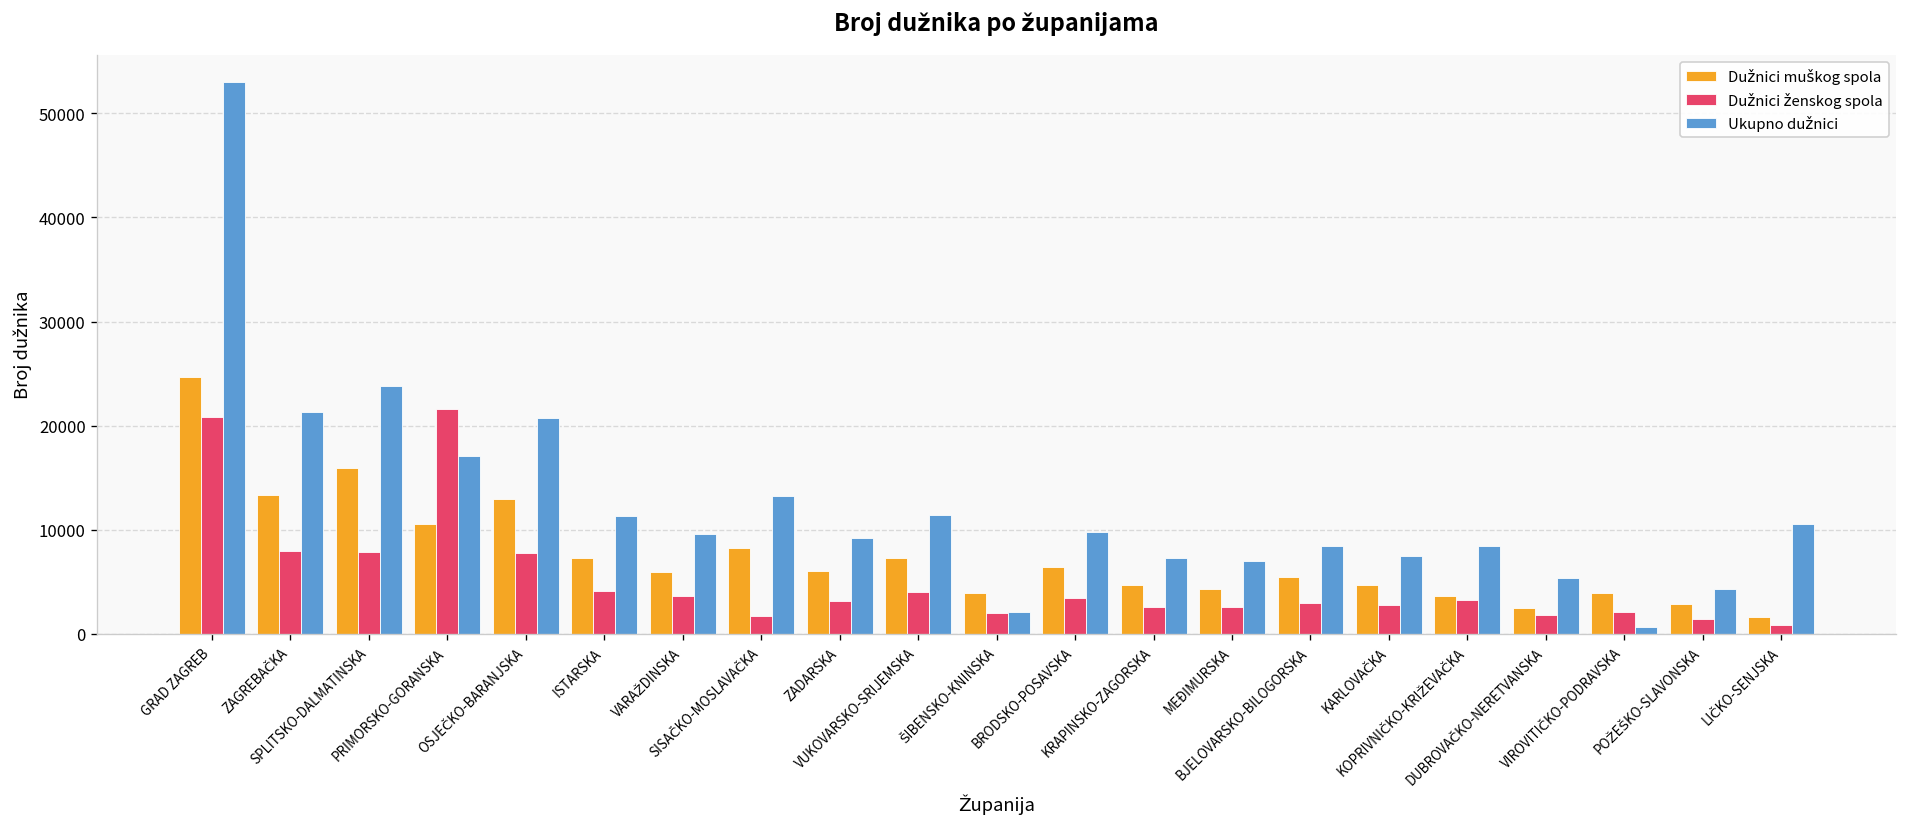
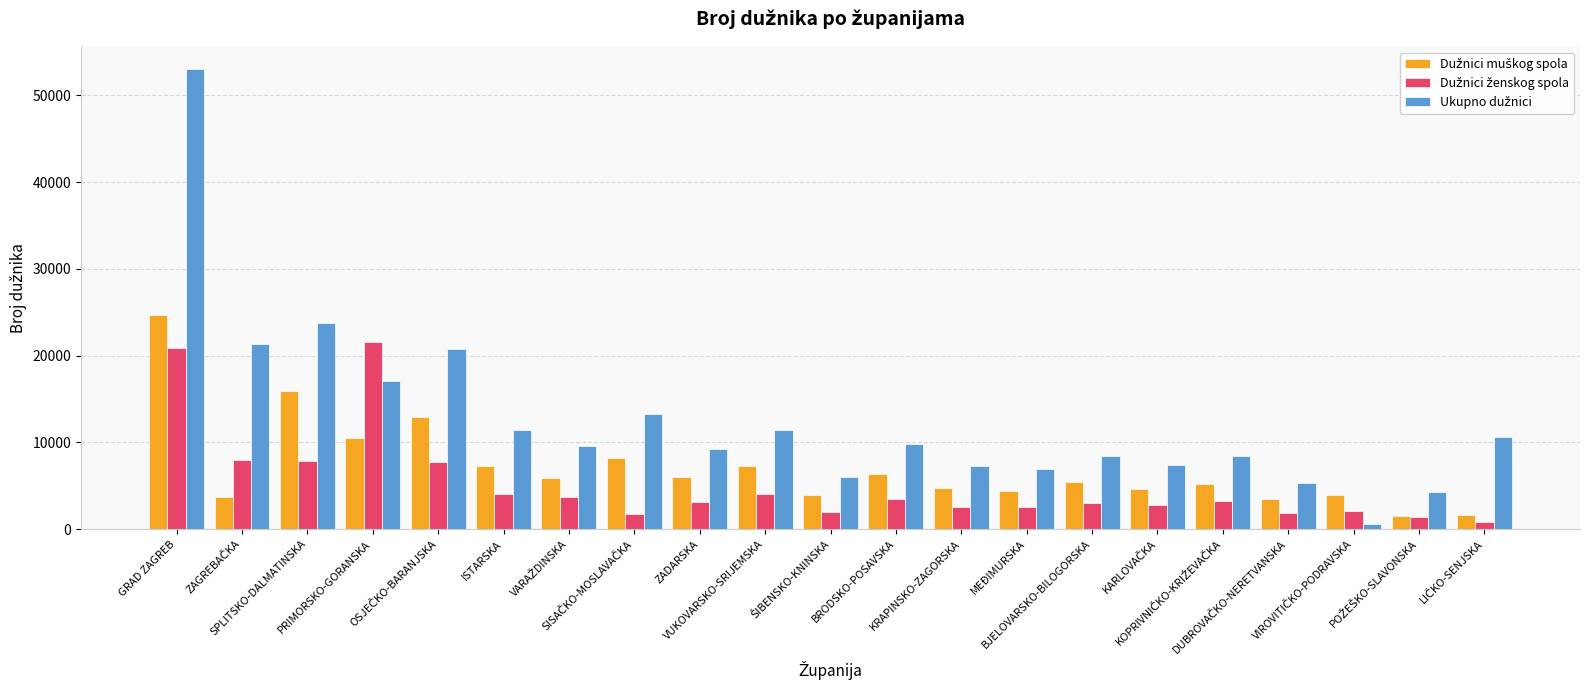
Dužnici muškog spola, ZAGREBAČKA: 13000 -> 4000
Ukupno dužnici, ŠIBENSKO-KNINSKA: 2000 -> 6000
Dužnici muškog spola, KOPRIVNIČKO-KRIŽEVAČKA: 4000 -> 5000
Dužnici muškog spola, DUBROVAČKO-NERETVANSKA: 3000 -> 4000
Dužnici muškog spola, POŽEŠKO-SLAVONSKA: 3000 -> 2000
